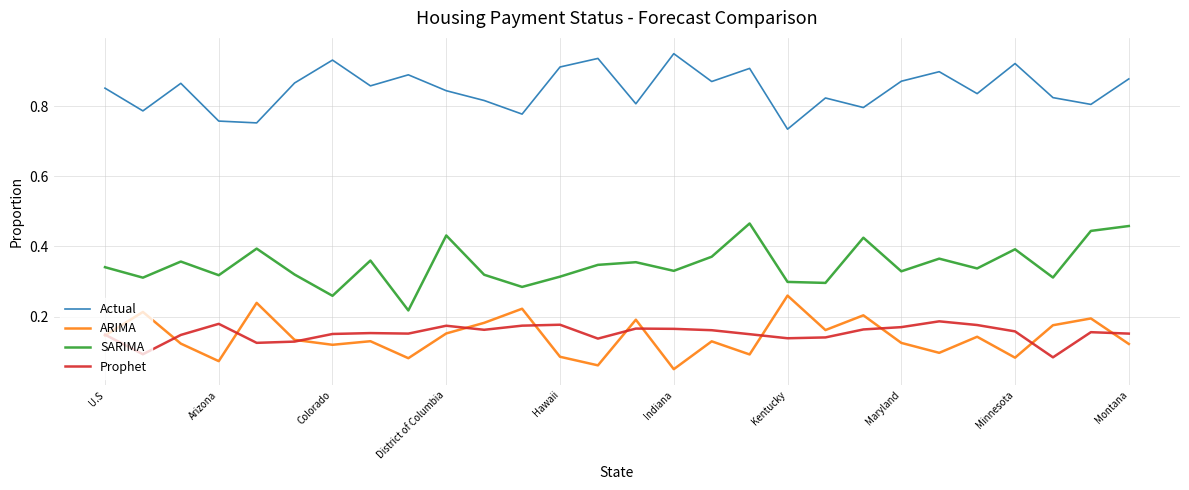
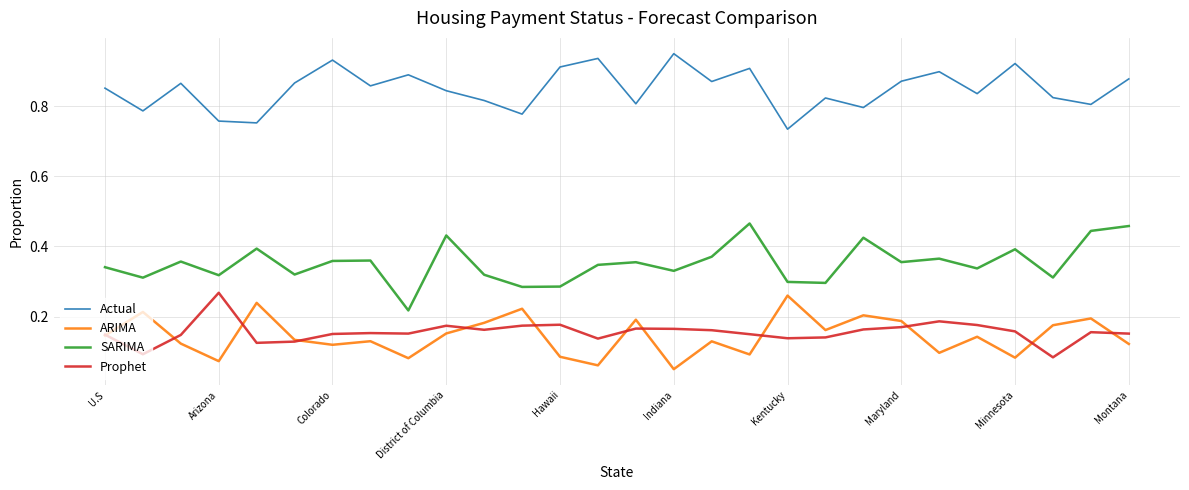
Prophet, Arizona: 0.18 -> 0.27
SARIMA, Colorado: 0.26 -> 0.36
SARIMA, Hawaii: 0.31 -> 0.29
ARIMA, Maryland: 0.12 -> 0.19
SARIMA, Maryland: 0.33 -> 0.36
